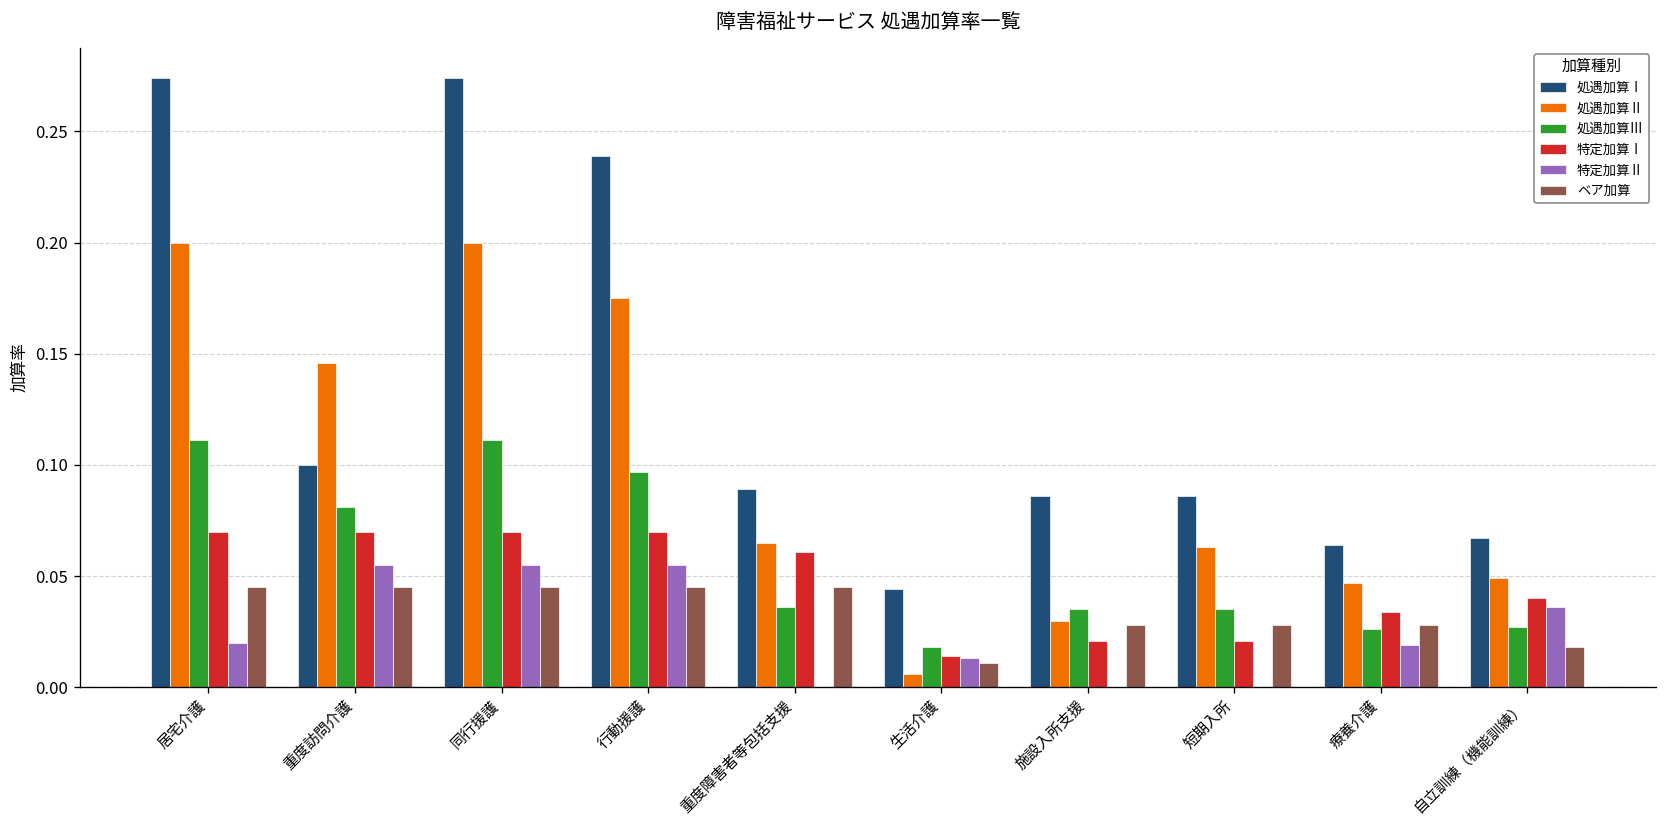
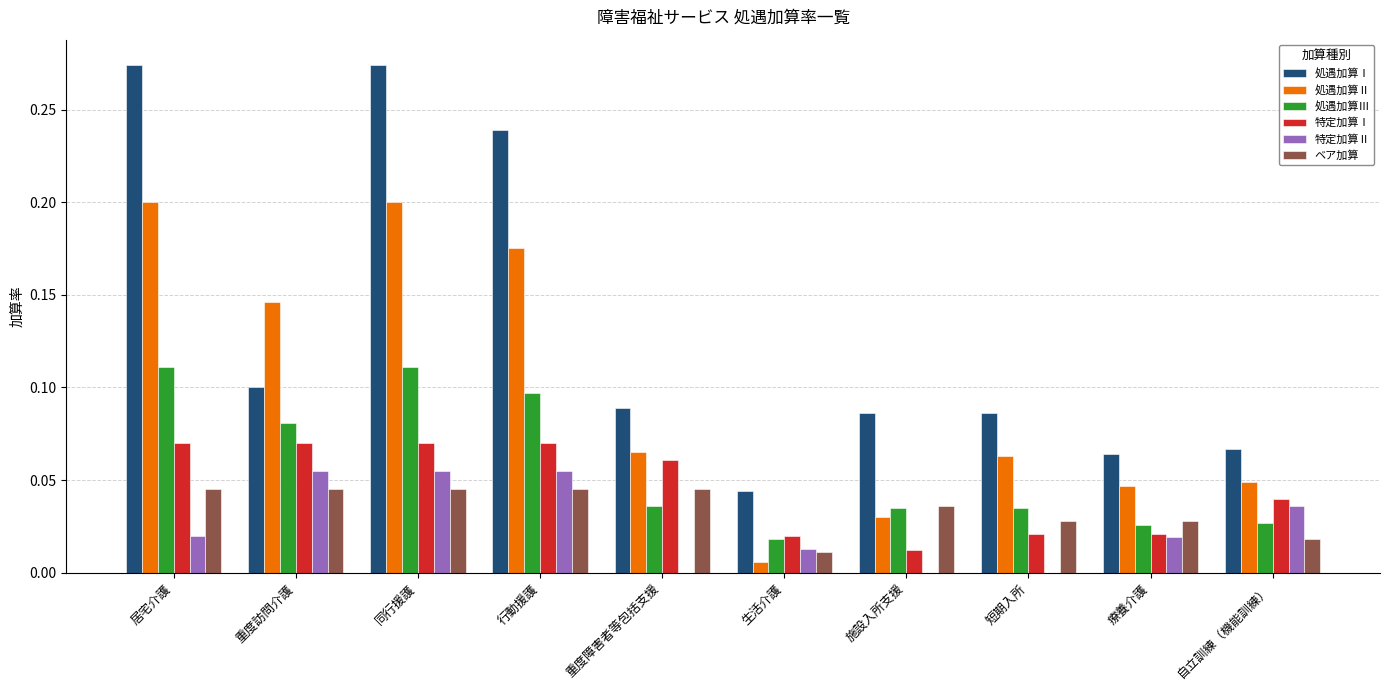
特定加算Ⅰ, 生活介護: 0.014 -> 0.020
特定加算Ⅰ, 施設入所支援: 0.021 -> 0.012
ベア加算, 施設入所支援: 0.028 -> 0.036
特定加算Ⅰ, 療養介護: 0.034 -> 0.021
